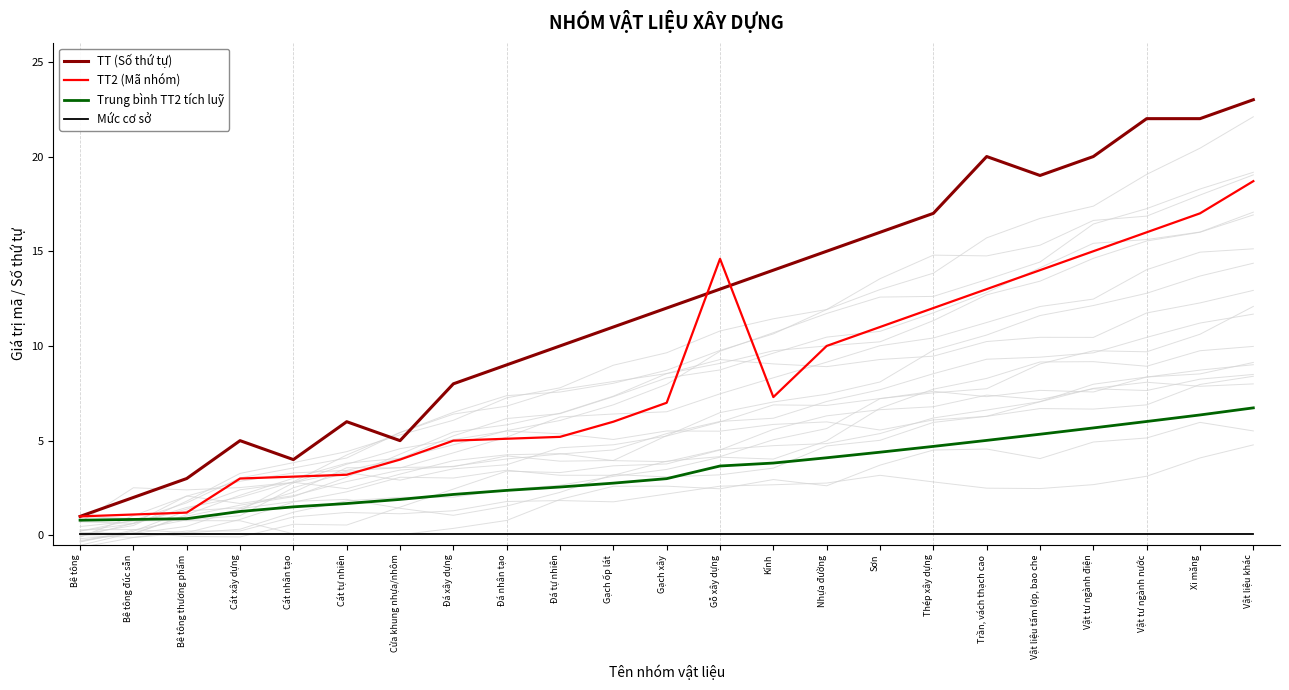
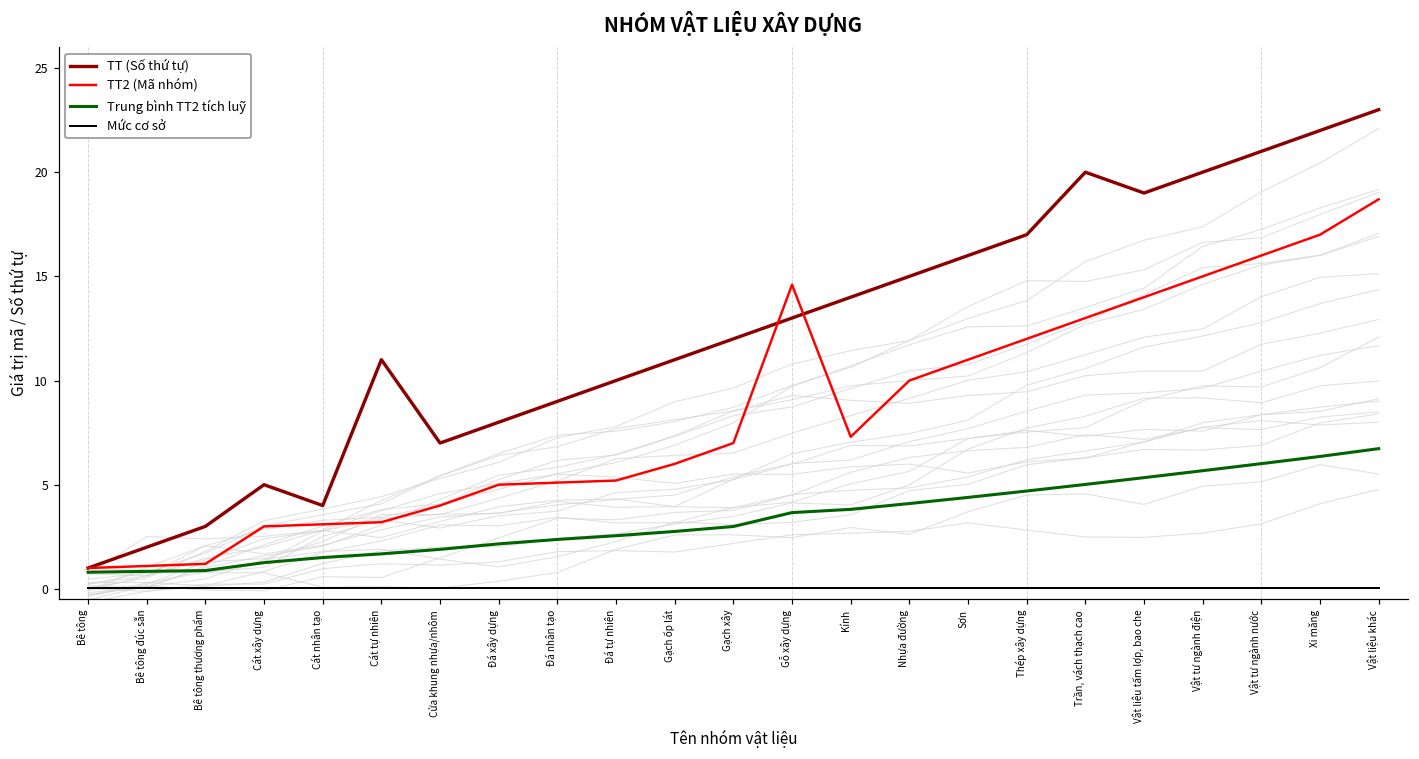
TT (Số thứ tự), Cát tự nhiên: 6 -> 11
TT (Số thứ tự), Cửa khung nhựa/nhôm: 5 -> 7
TT (Số thứ tự), Vật tư ngành nước: 22 -> 21
